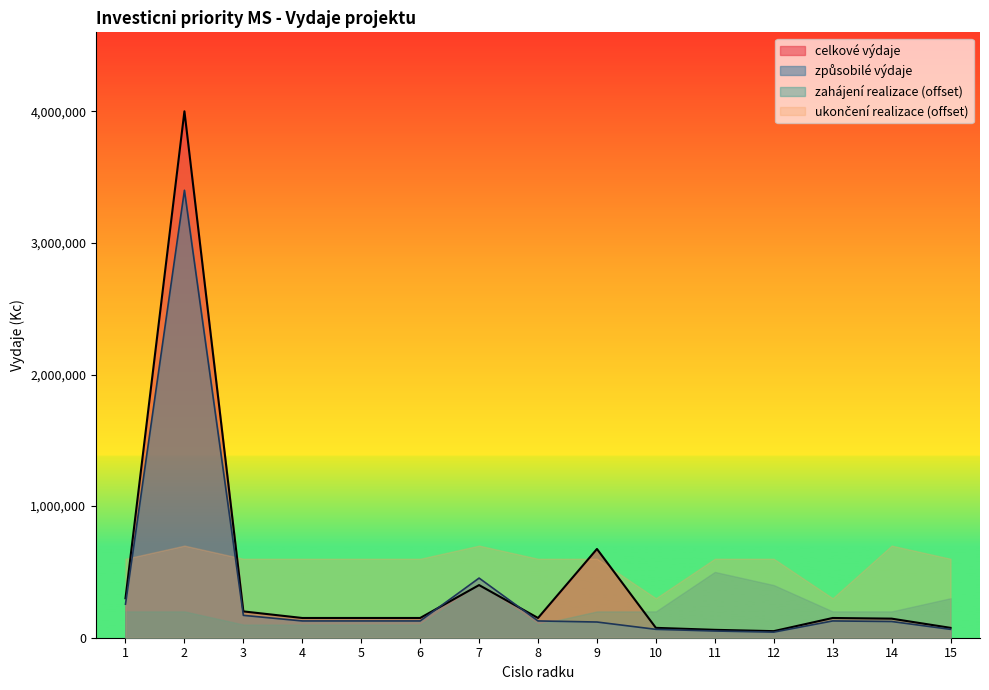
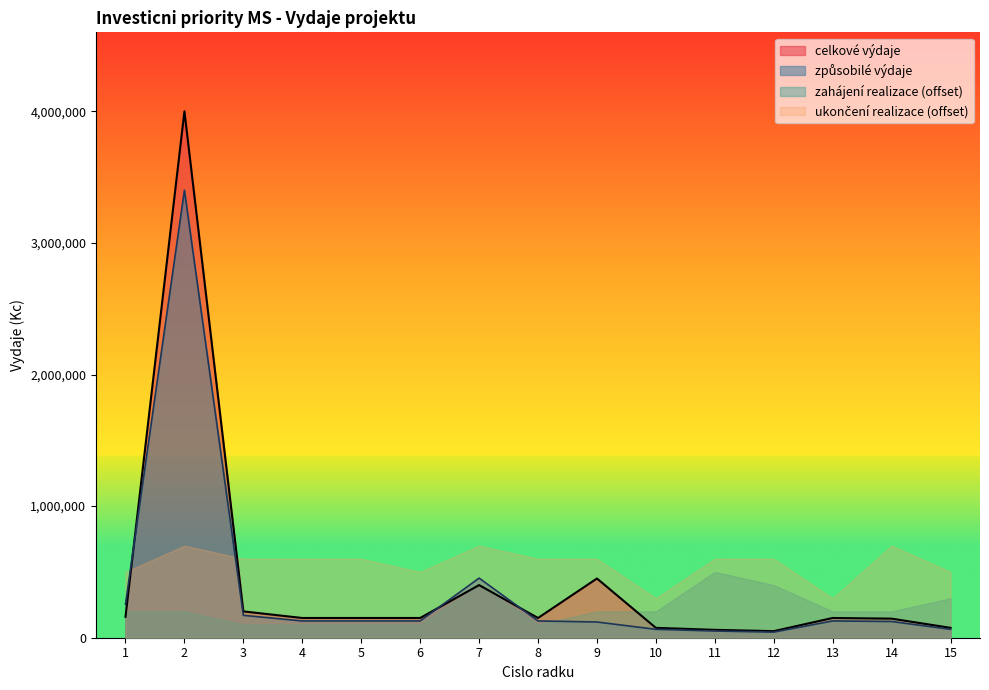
celkové výdaje, 1: 300,000 -> 160,000
ukončení realizace (offset), 1: 600,000 -> 500,000
ukončení realizace (offset), 6: 600,000 -> 500,000
celkové výdaje, 9: 670,000 -> 450,000
ukončení realizace (offset), 15: 600,000 -> 500,000
